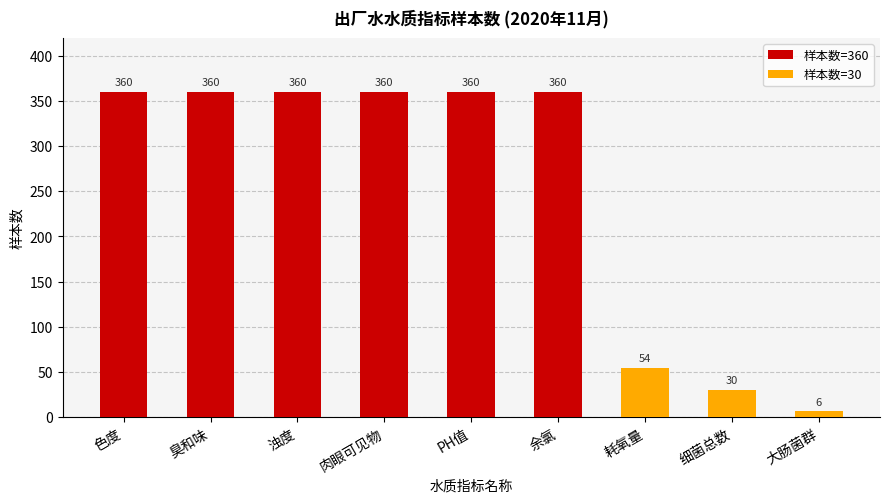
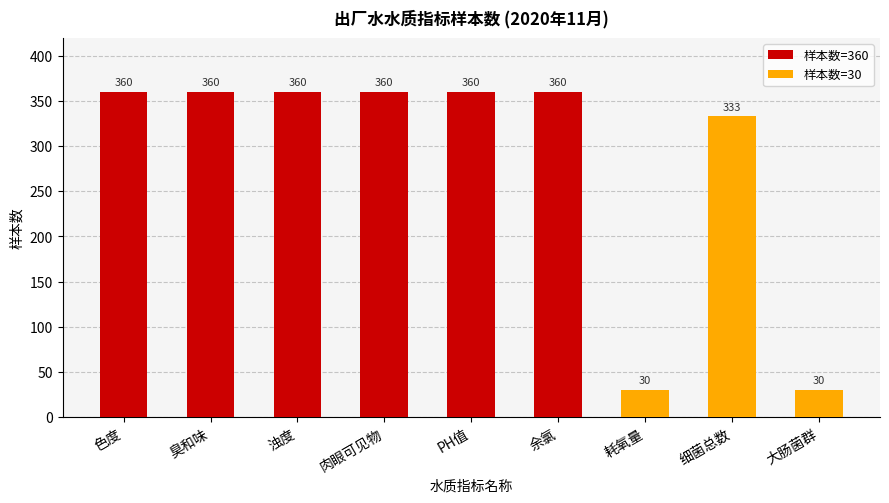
耗氧量: 54 -> 30
细菌总数: 30 -> 333
大肠菌群: 6 -> 30
